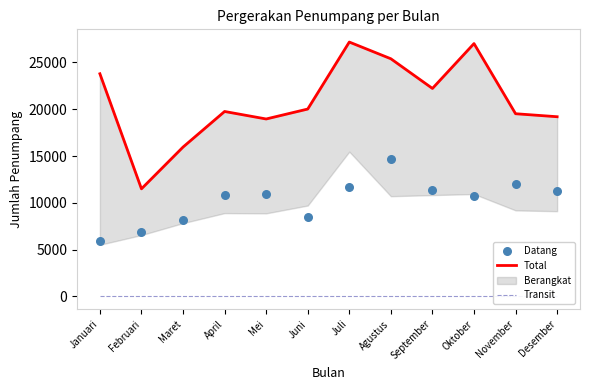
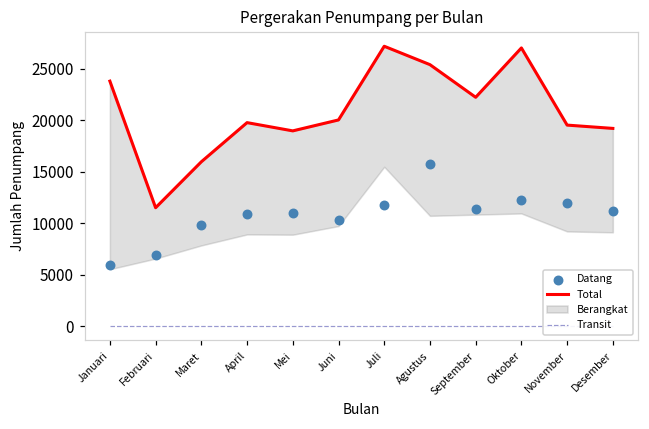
Datang, Maret: 8000 -> 10000
Datang, Juni: 9000 -> 10000
Datang, Agustus: 15000 -> 16000
Datang, Oktober: 11000 -> 12000
